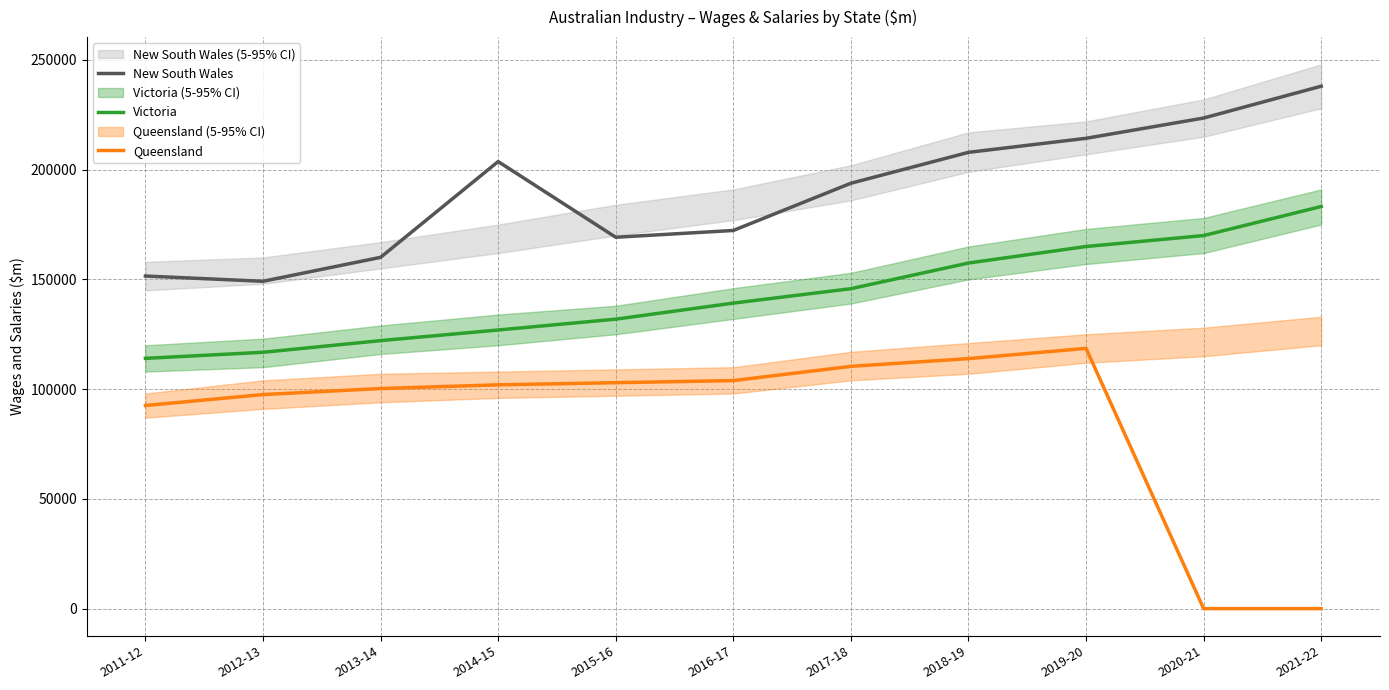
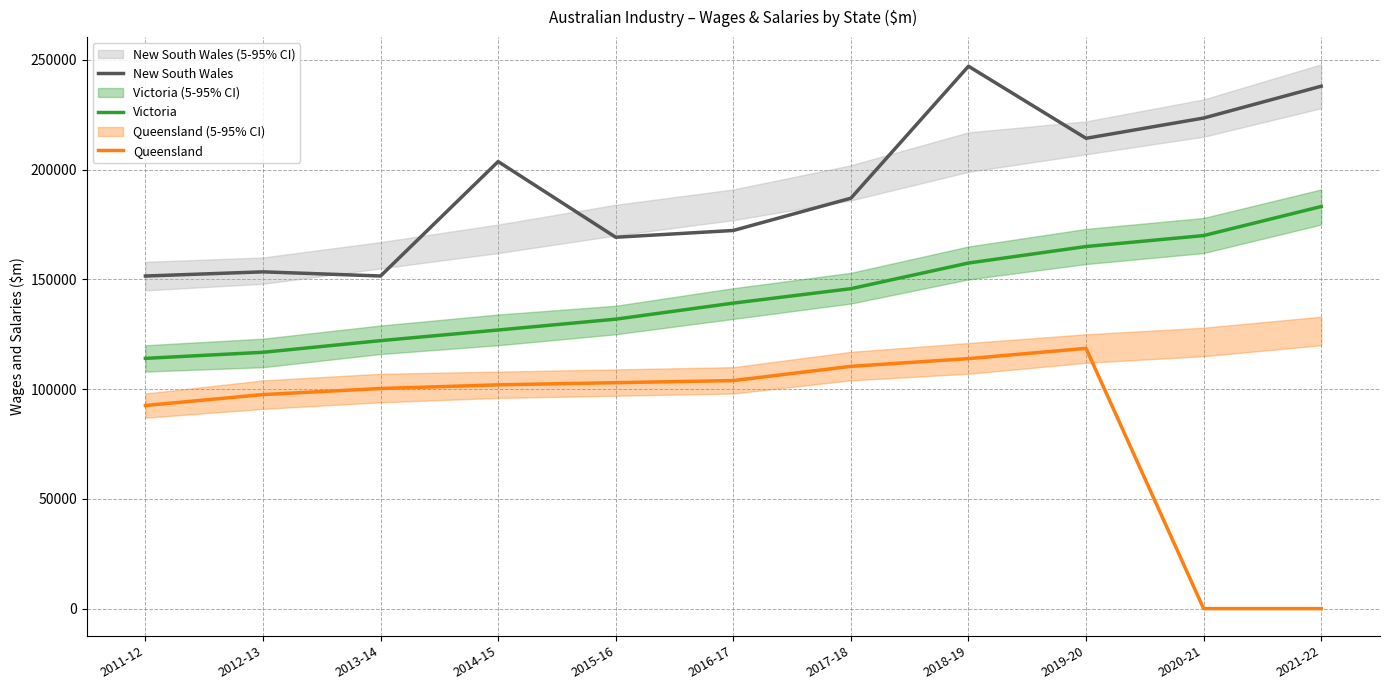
New South Wales, 2012-13: 149000 -> 153000
New South Wales, 2013-14: 160000 -> 152000
New South Wales, 2017-18: 194000 -> 187000
New South Wales, 2018-19: 208000 -> 247000
